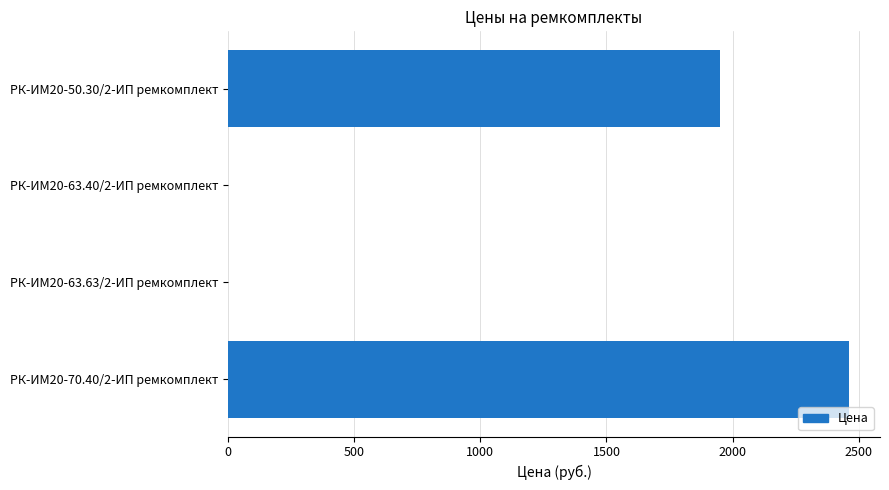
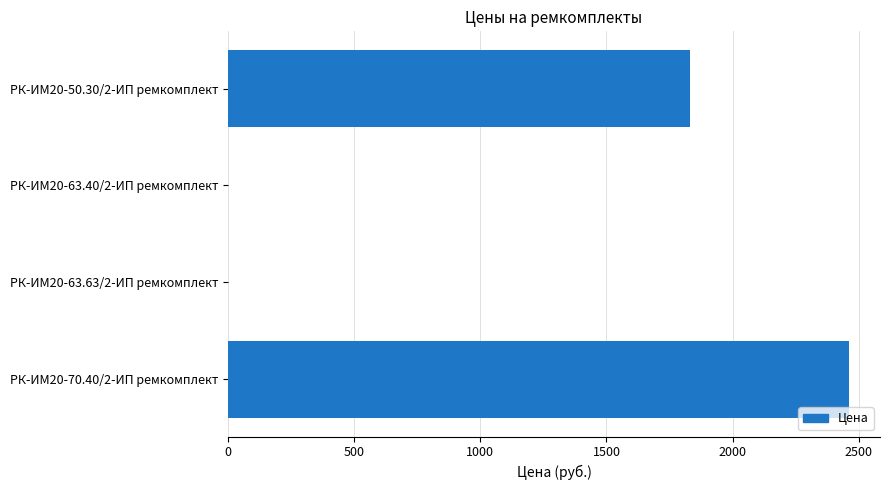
РК-ИМ20-50.30/2-ИП ремкомплект: 1950 -> 1830
